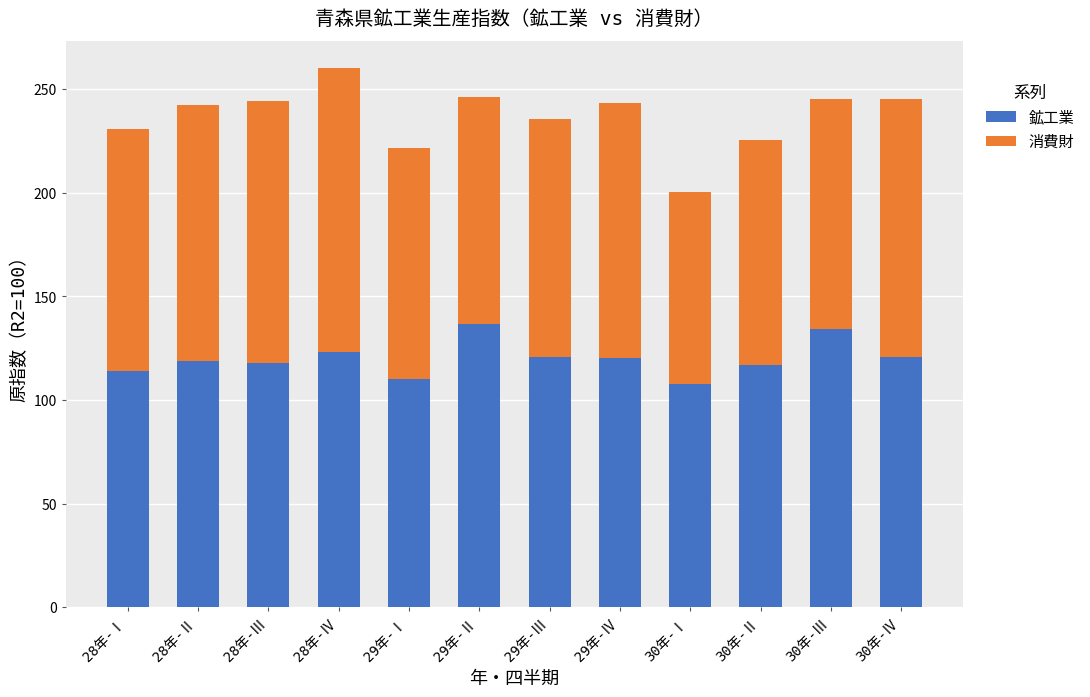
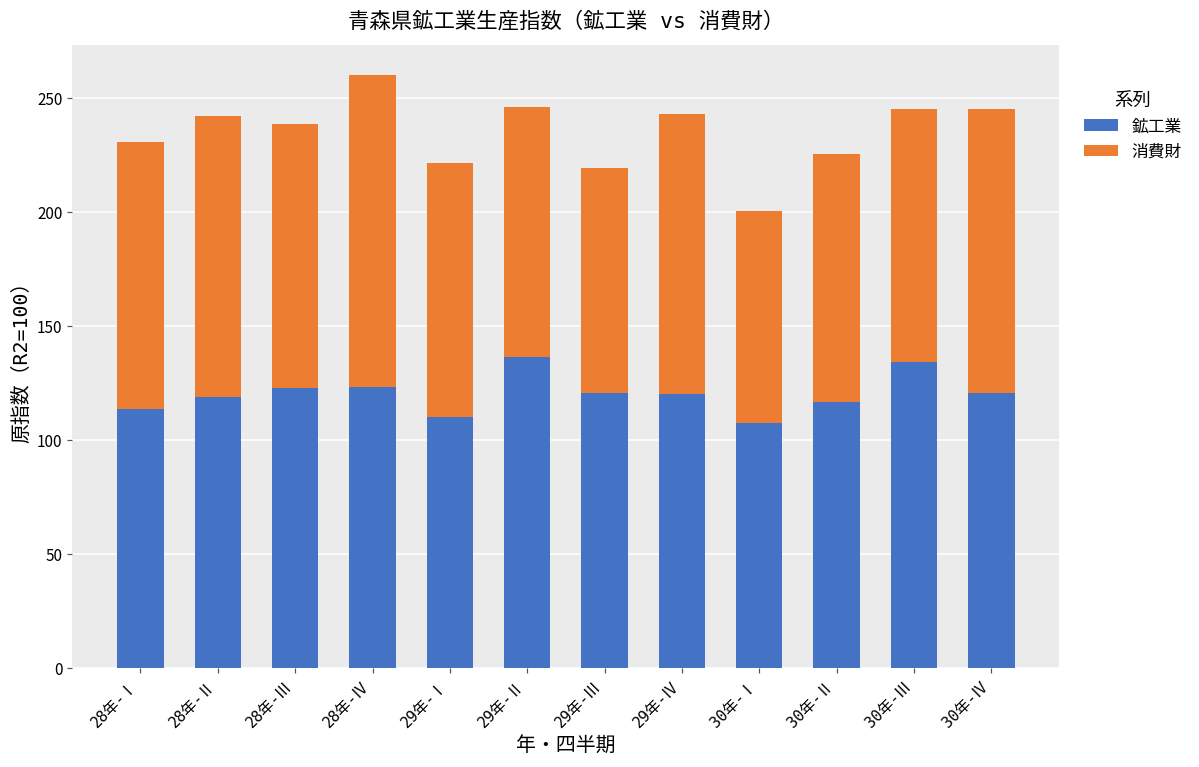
鉱工業, 28年-Ⅲ: 118 -> 123
消費財, 28年-Ⅲ: 127 -> 116
消費財, 29年-Ⅲ: 115 -> 99
